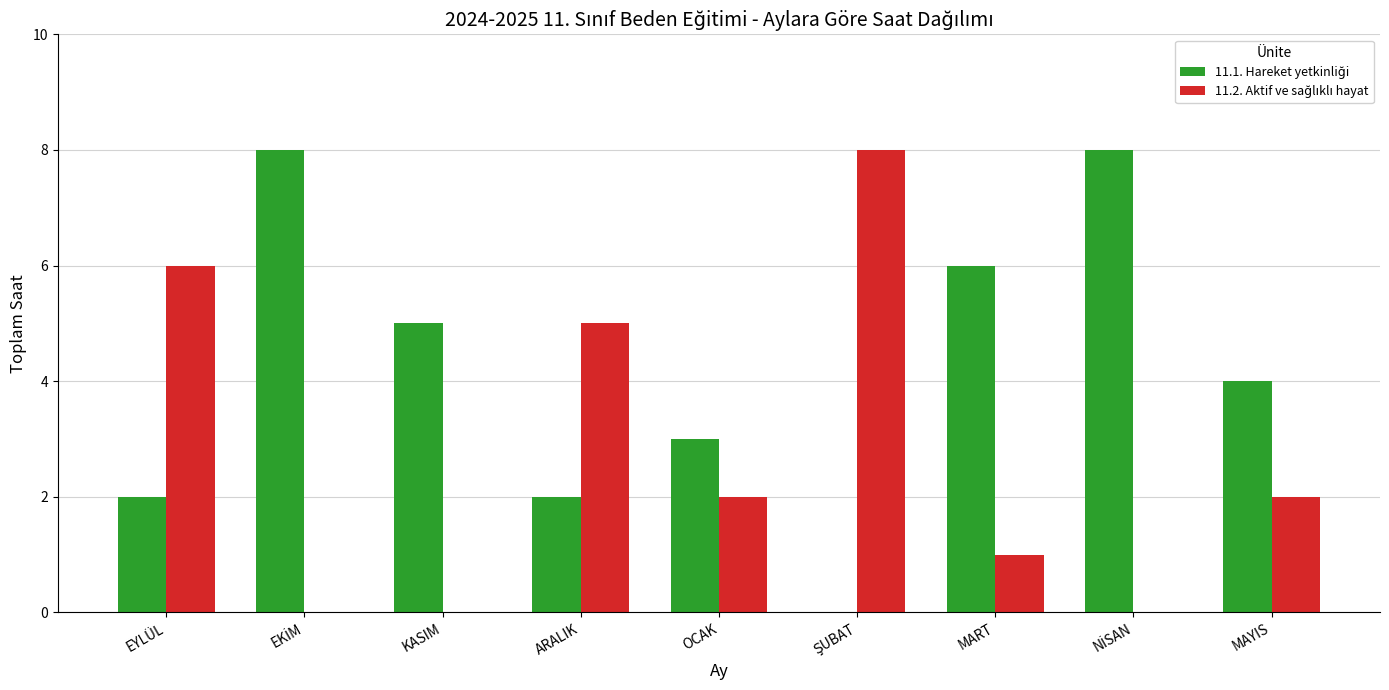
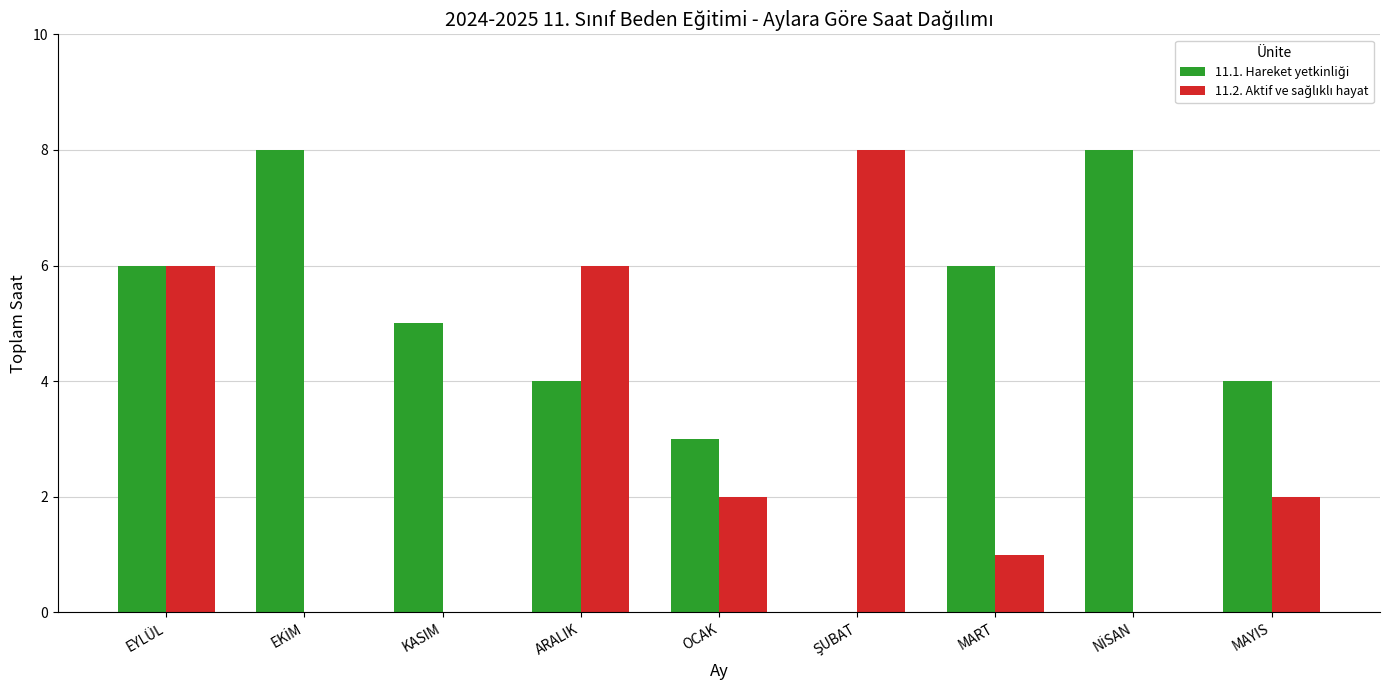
11.1. Hareket yetkinliği, EYLÜL: 2 -> 6
11.1. Hareket yetkinliği, ARALIK: 2 -> 4
11.2. Aktif ve sağlıklı hayat, ARALIK: 5 -> 6
